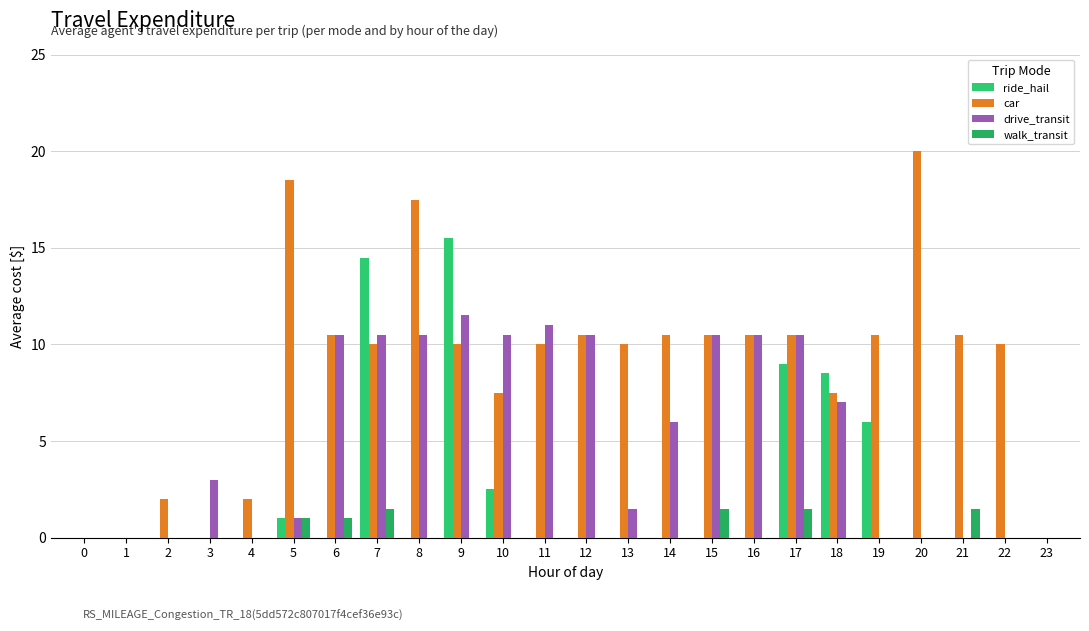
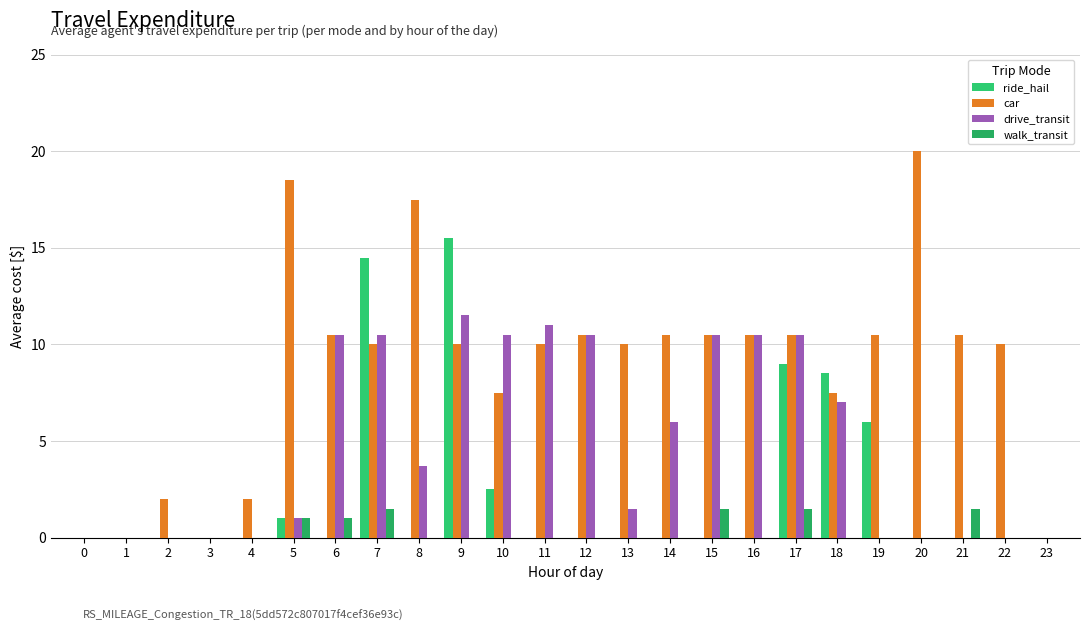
drive_transit, 3: 3 -> 0
drive_transit, 8: 10.5 -> 3.7
